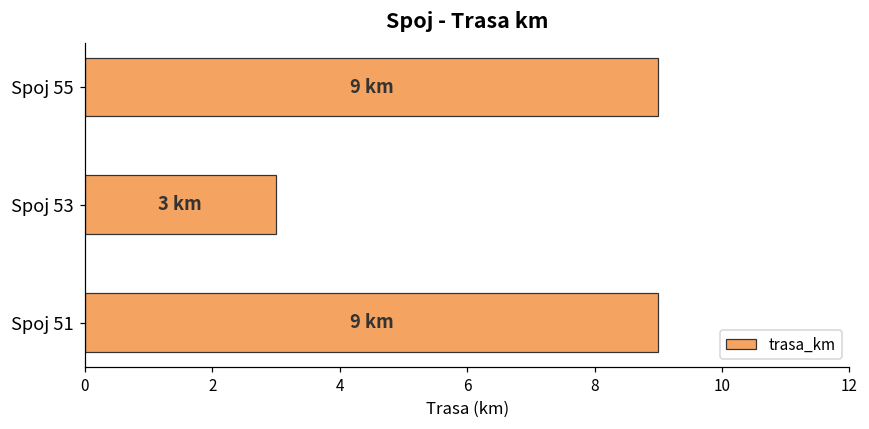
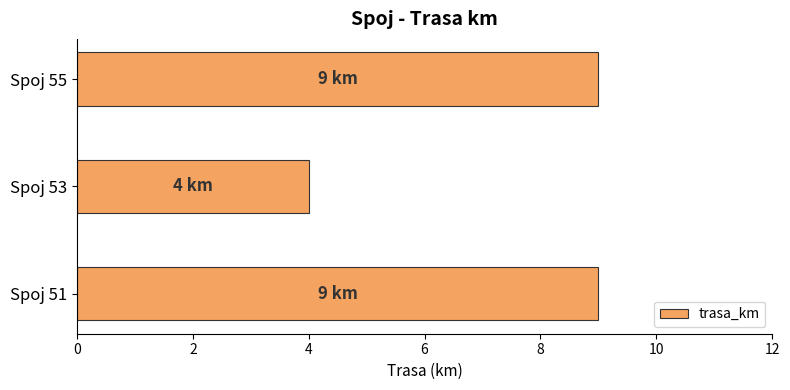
Spoj 53: 3 -> 4
